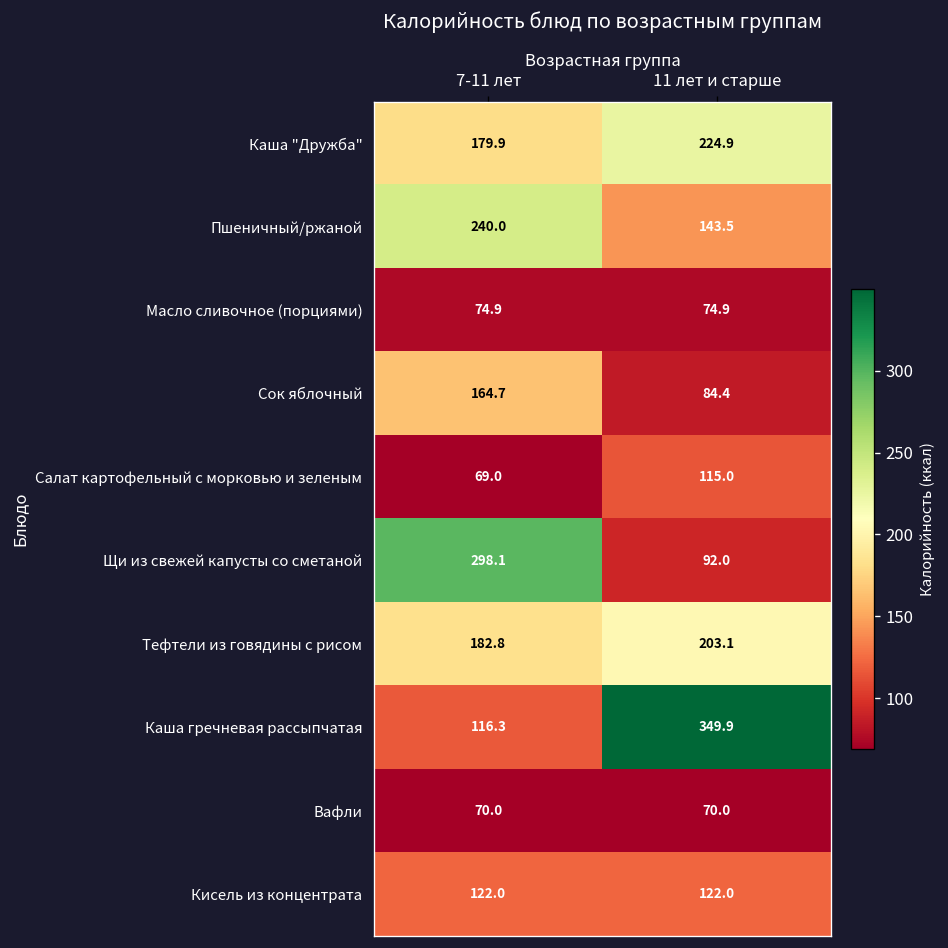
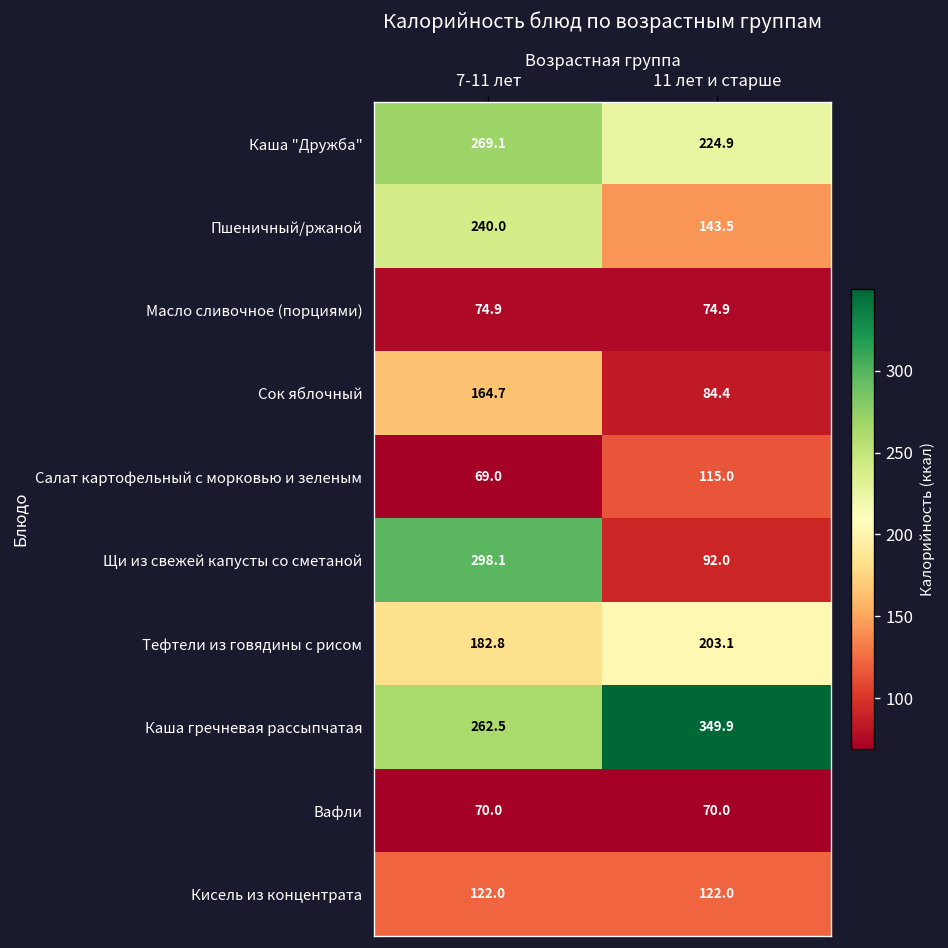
Каша "Дружба", 7-11 лет: 179.9 -> 269.1
Каша гречневая рассыпчатая, 7-11 лет: 116.3 -> 262.5
